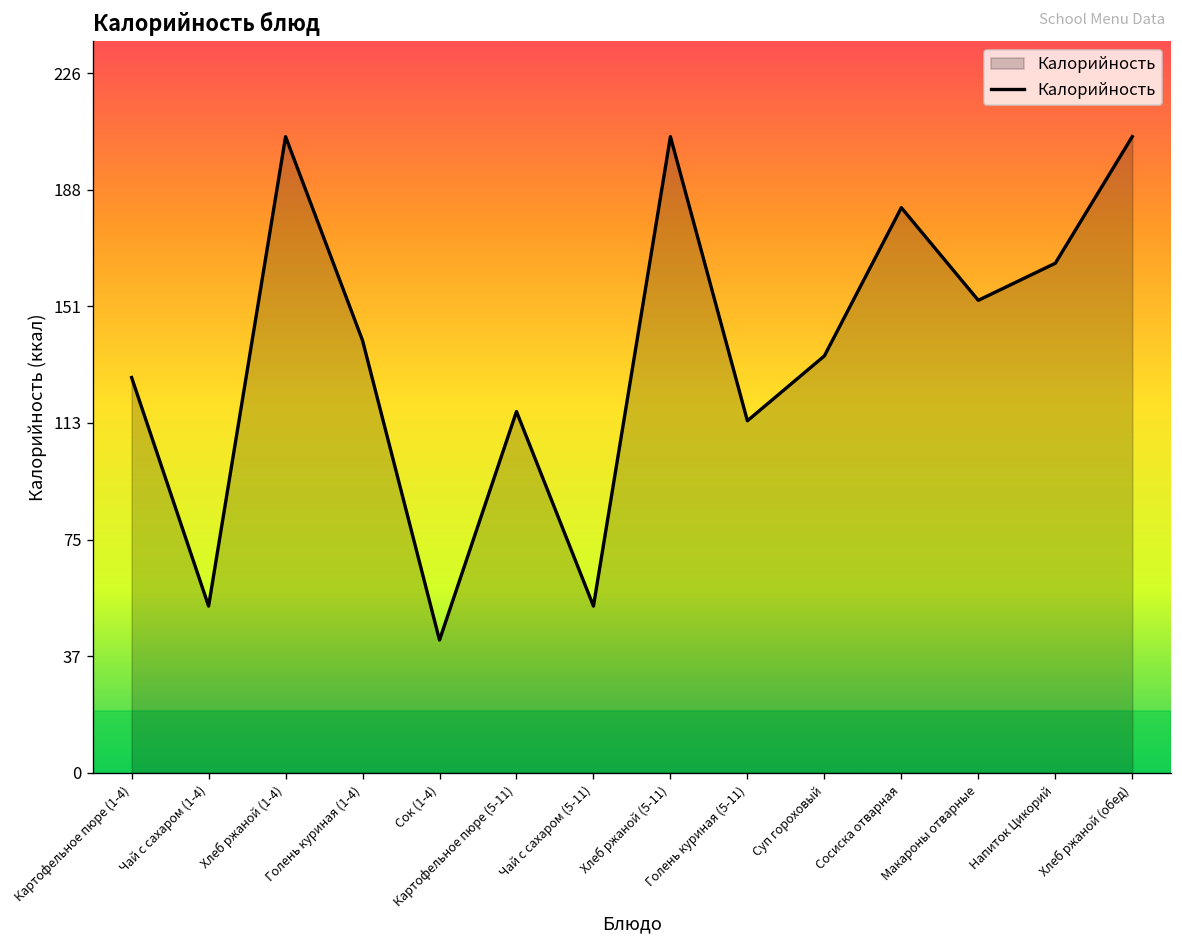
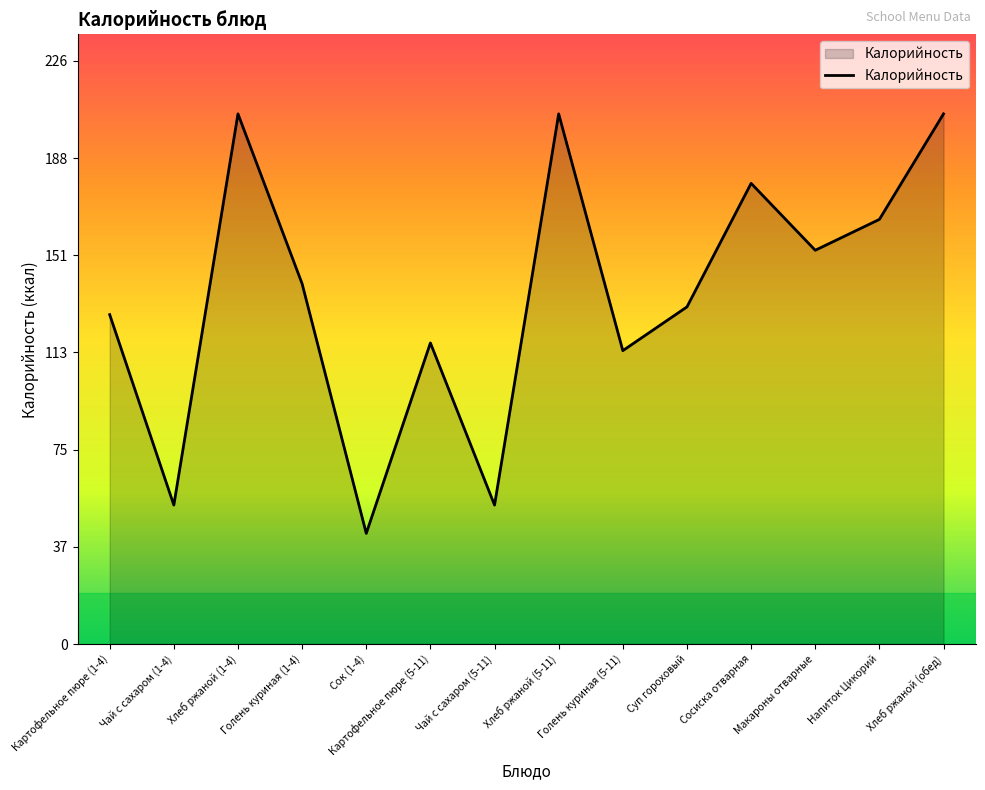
Суп гороховый: 135 -> 131
Сосиска отварная: 183 -> 179
